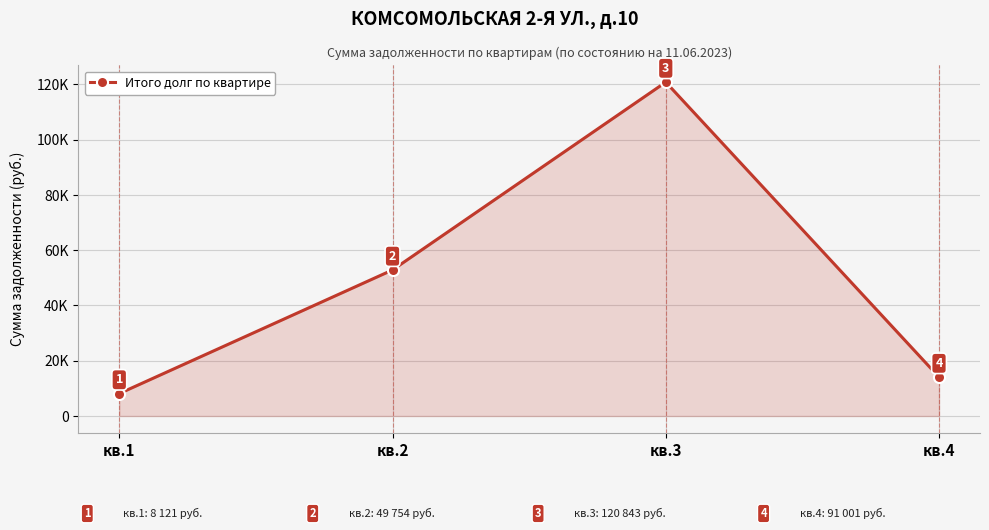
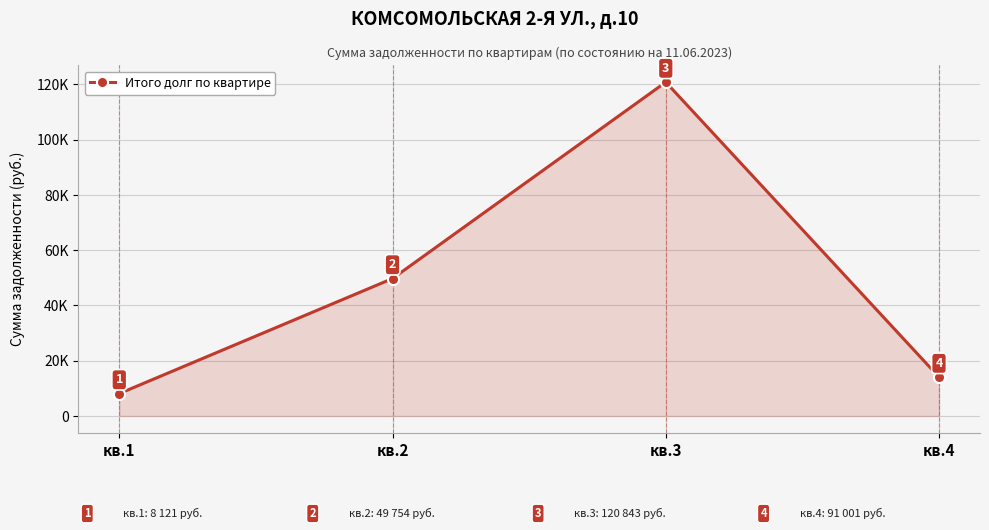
кв.2: 53000 -> 50000
